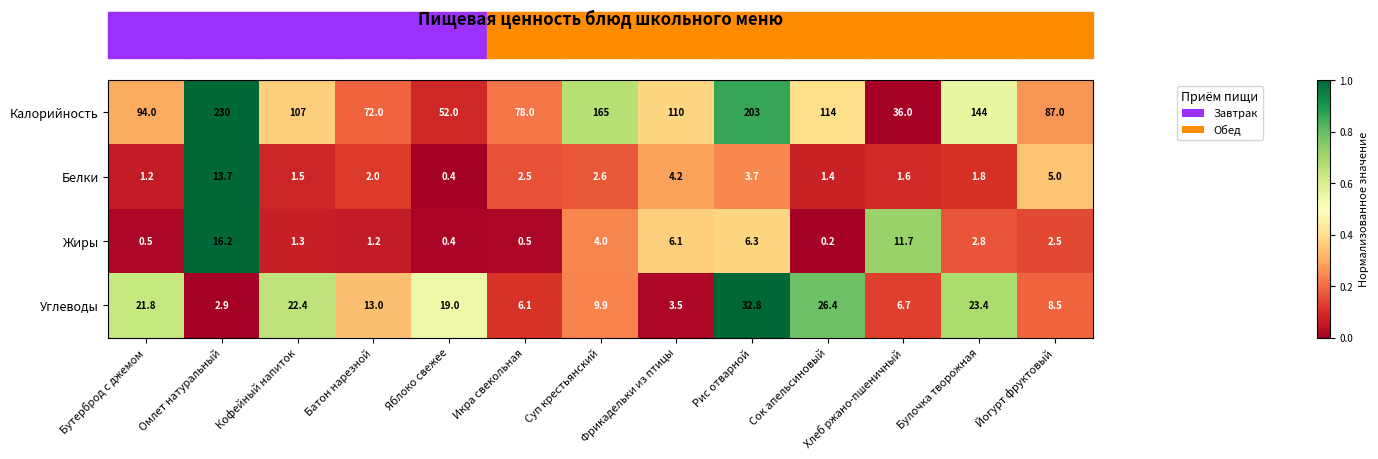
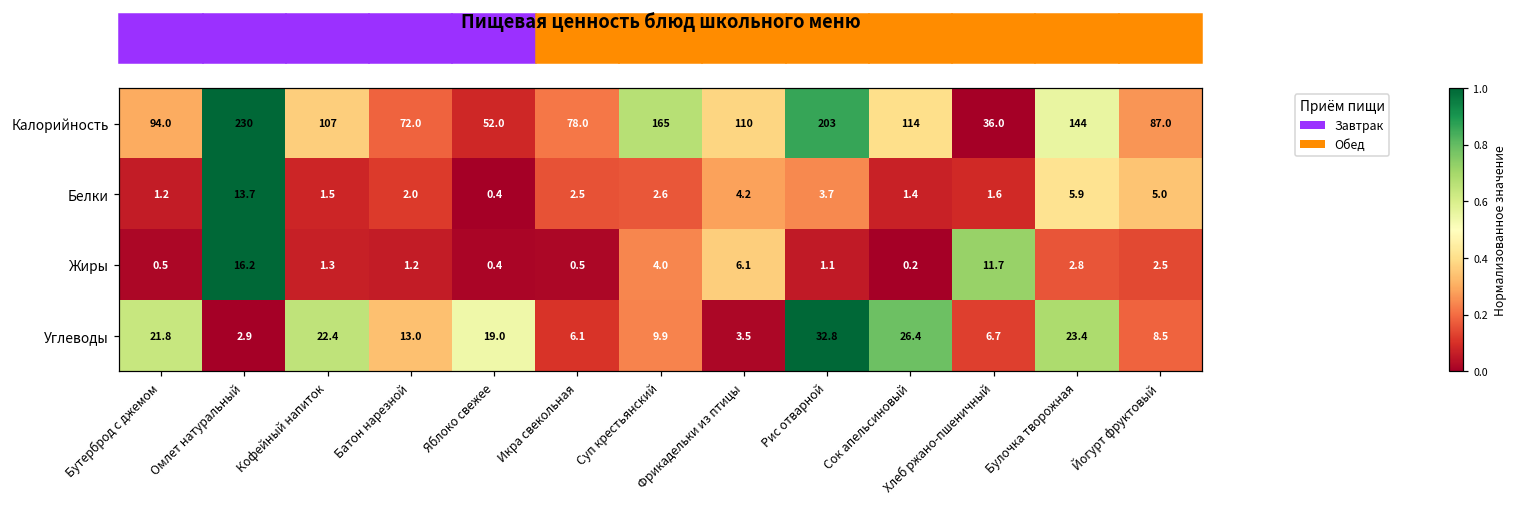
Белки, Булочка творожная: 1.8 -> 5.9
Жиры, Рис отварной: 6.3 -> 1.1
